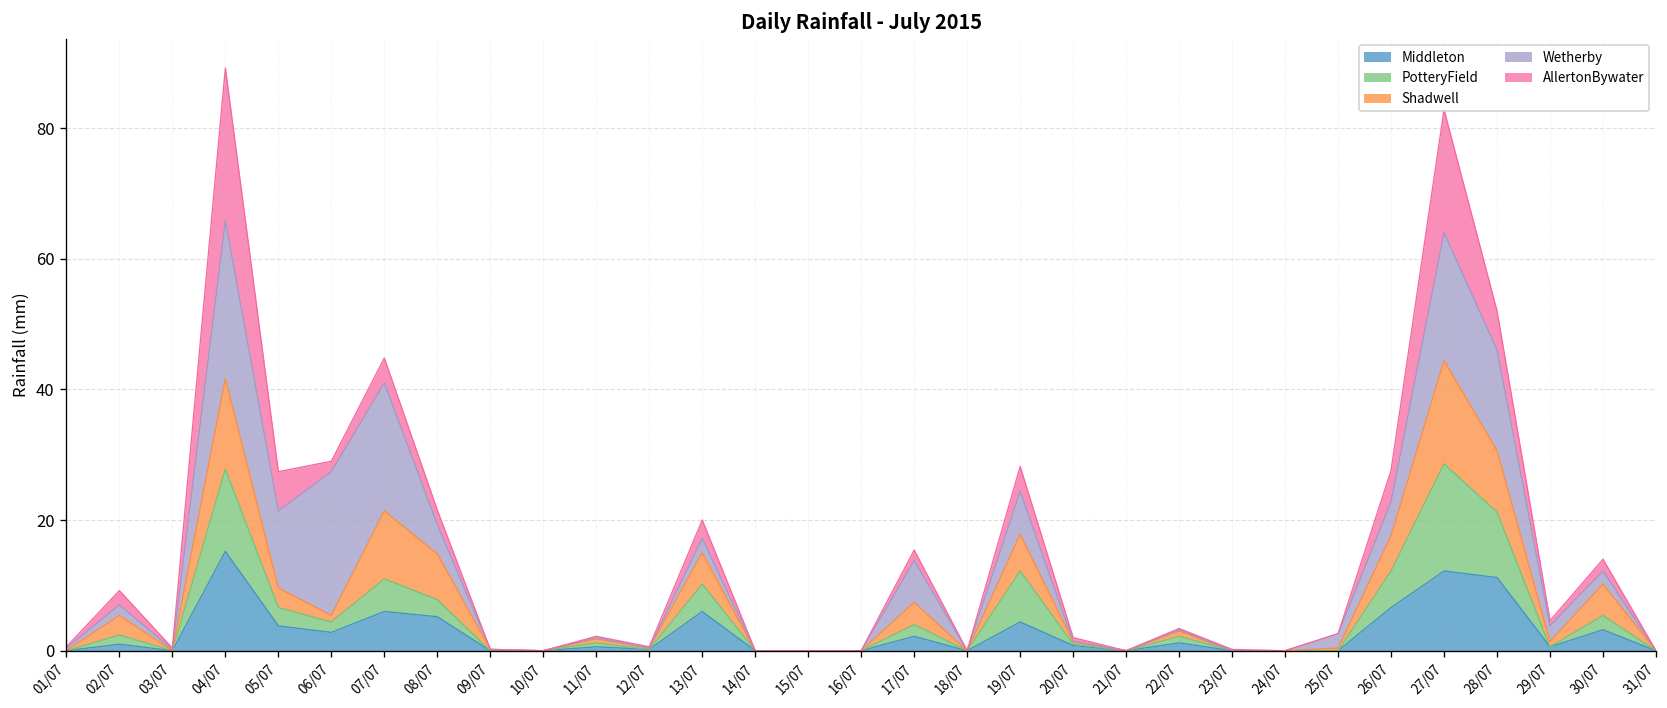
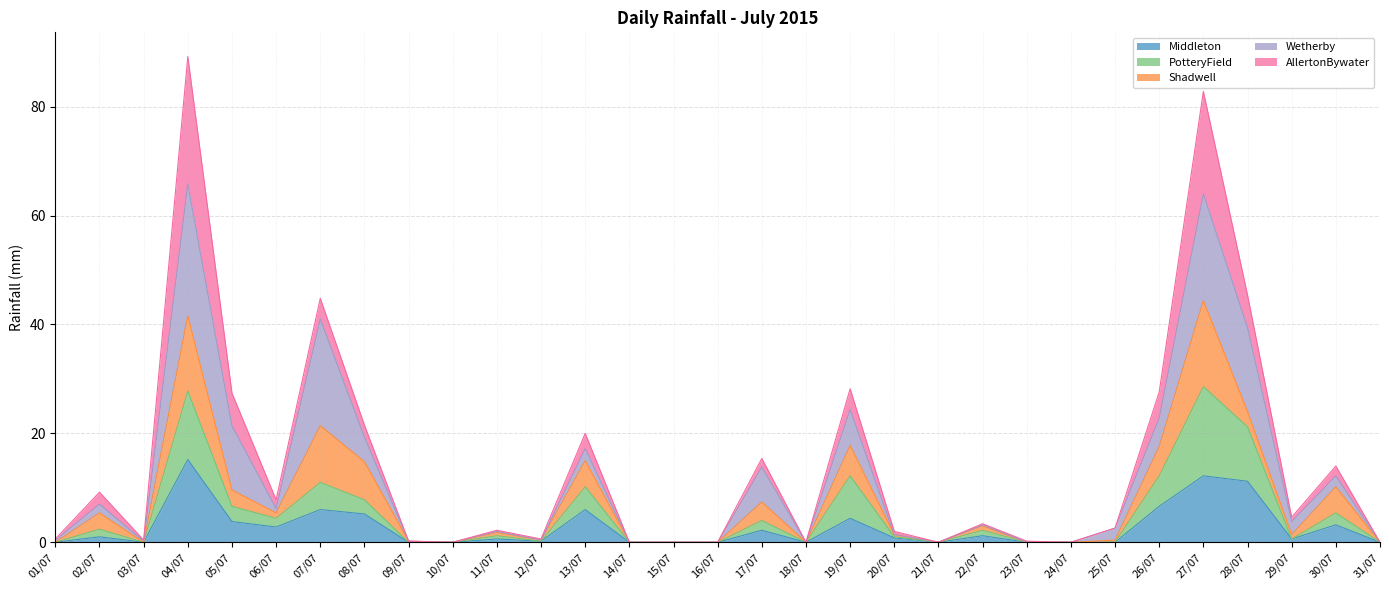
Wetherby, 06/07: 22 -> 1
Shadwell, 28/07: 9 -> 3
